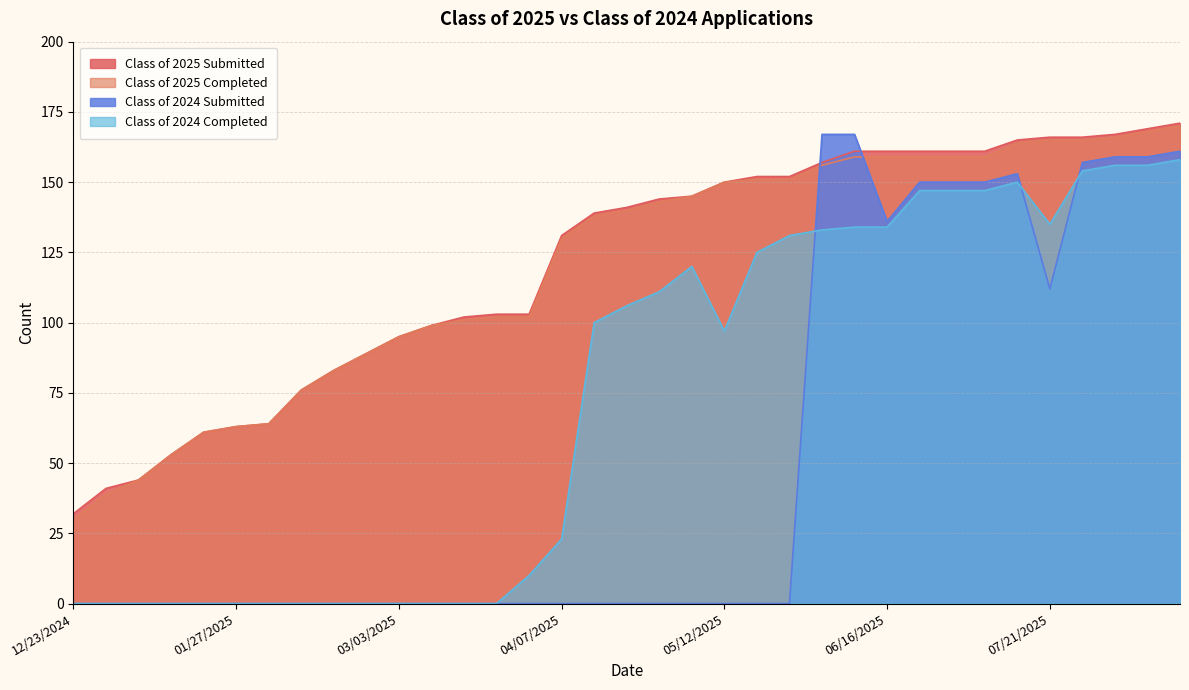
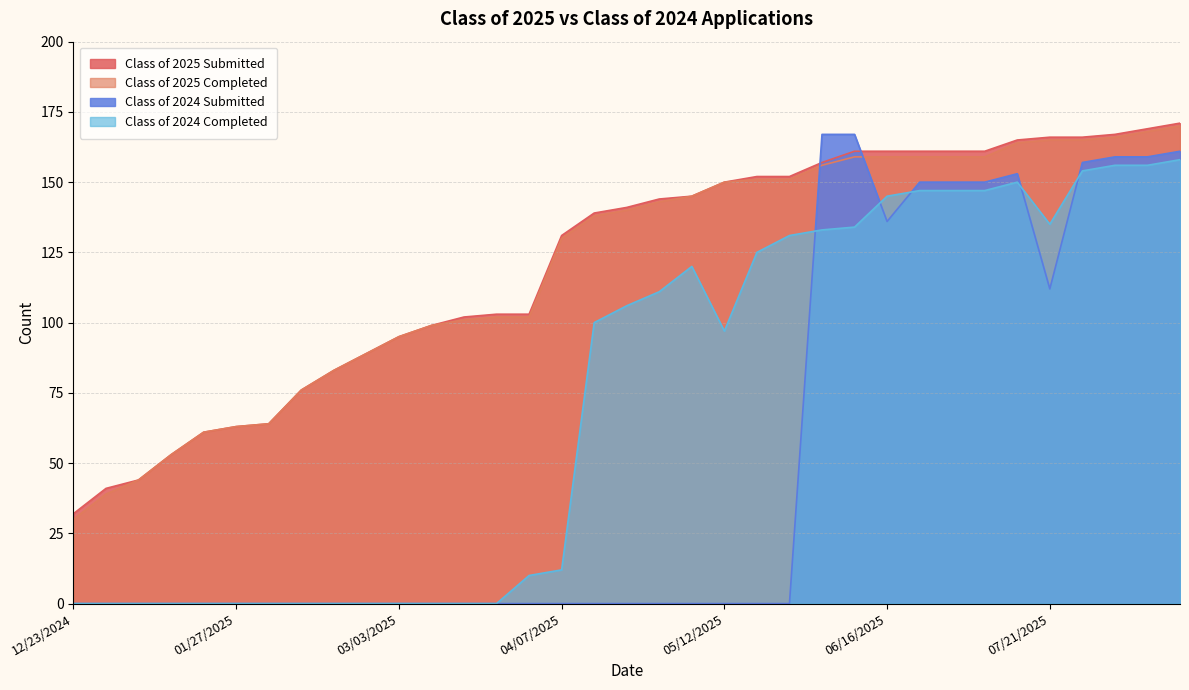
Class of 2024 Completed, 04/07/2025: 23 -> 12
Class of 2024 Completed, 06/16/2025: 134 -> 145
